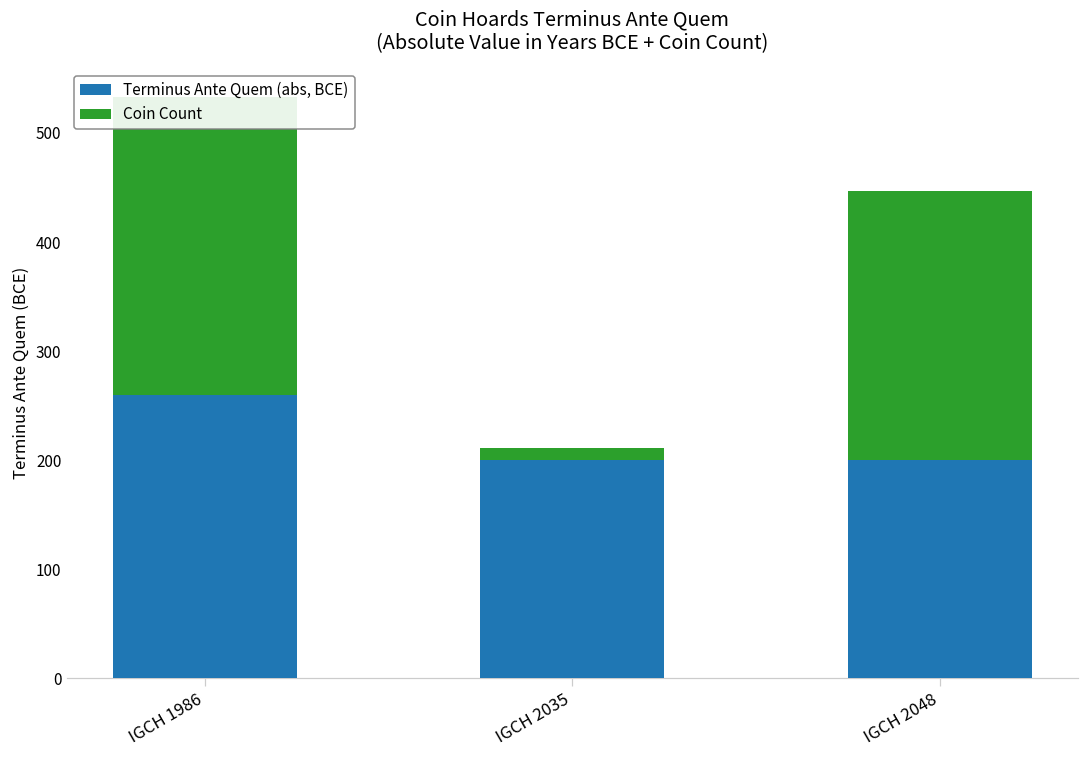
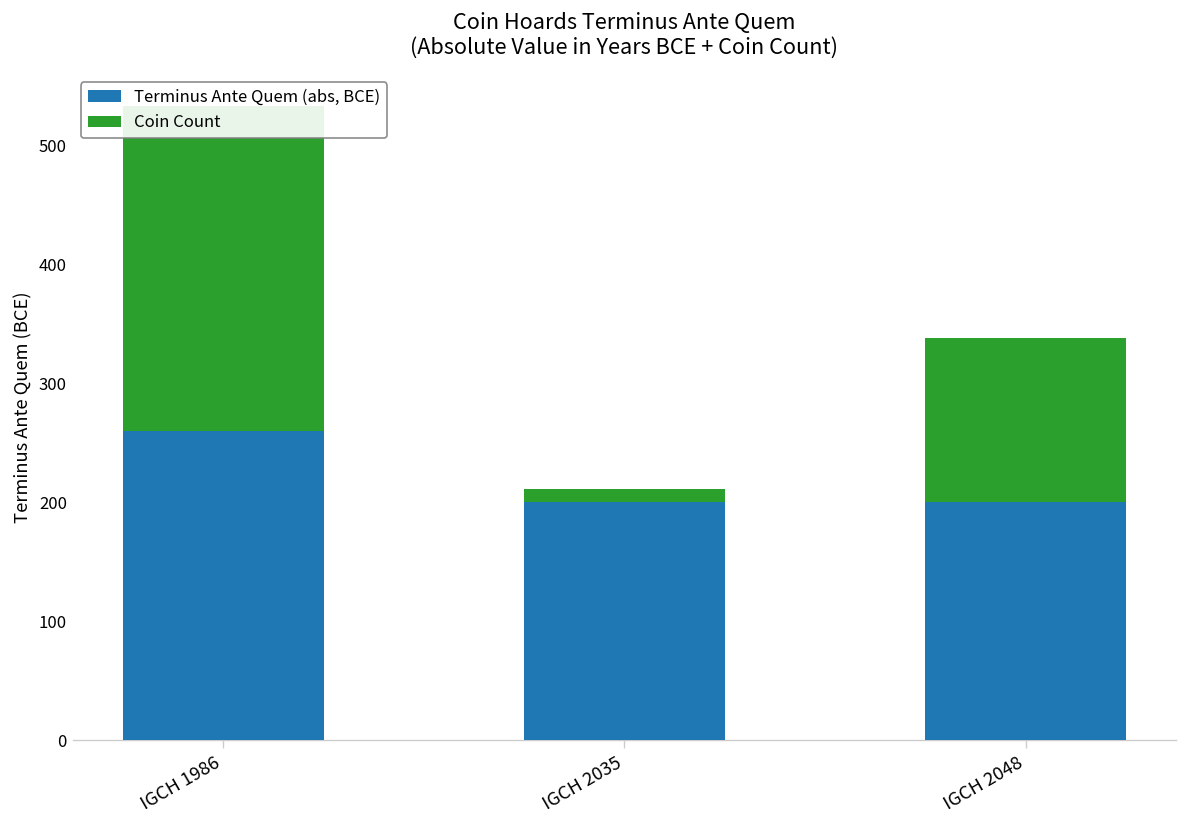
Coin Count, IGCH 2048: 250 -> 140
